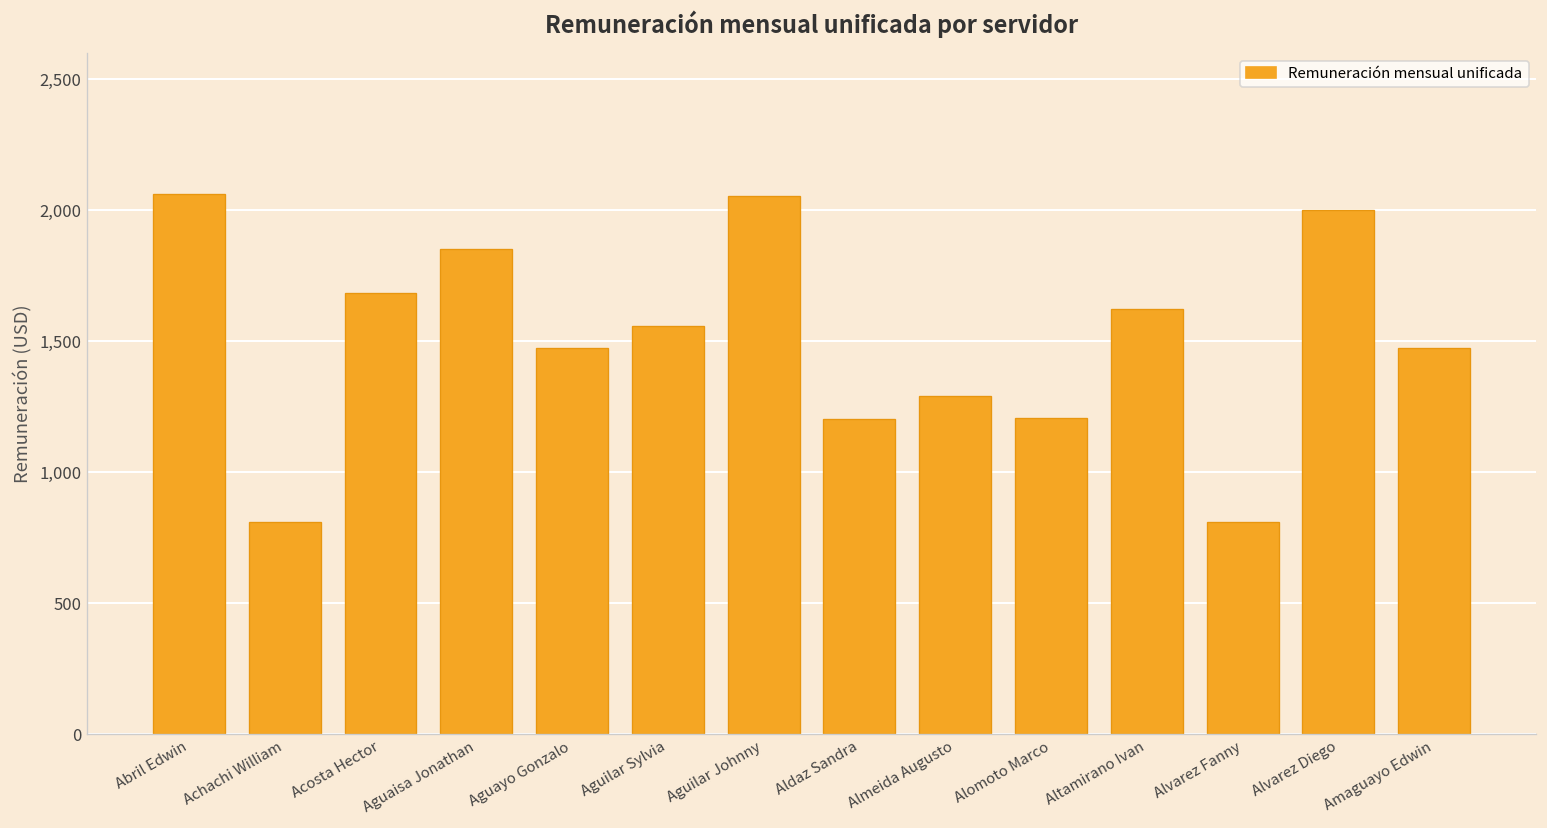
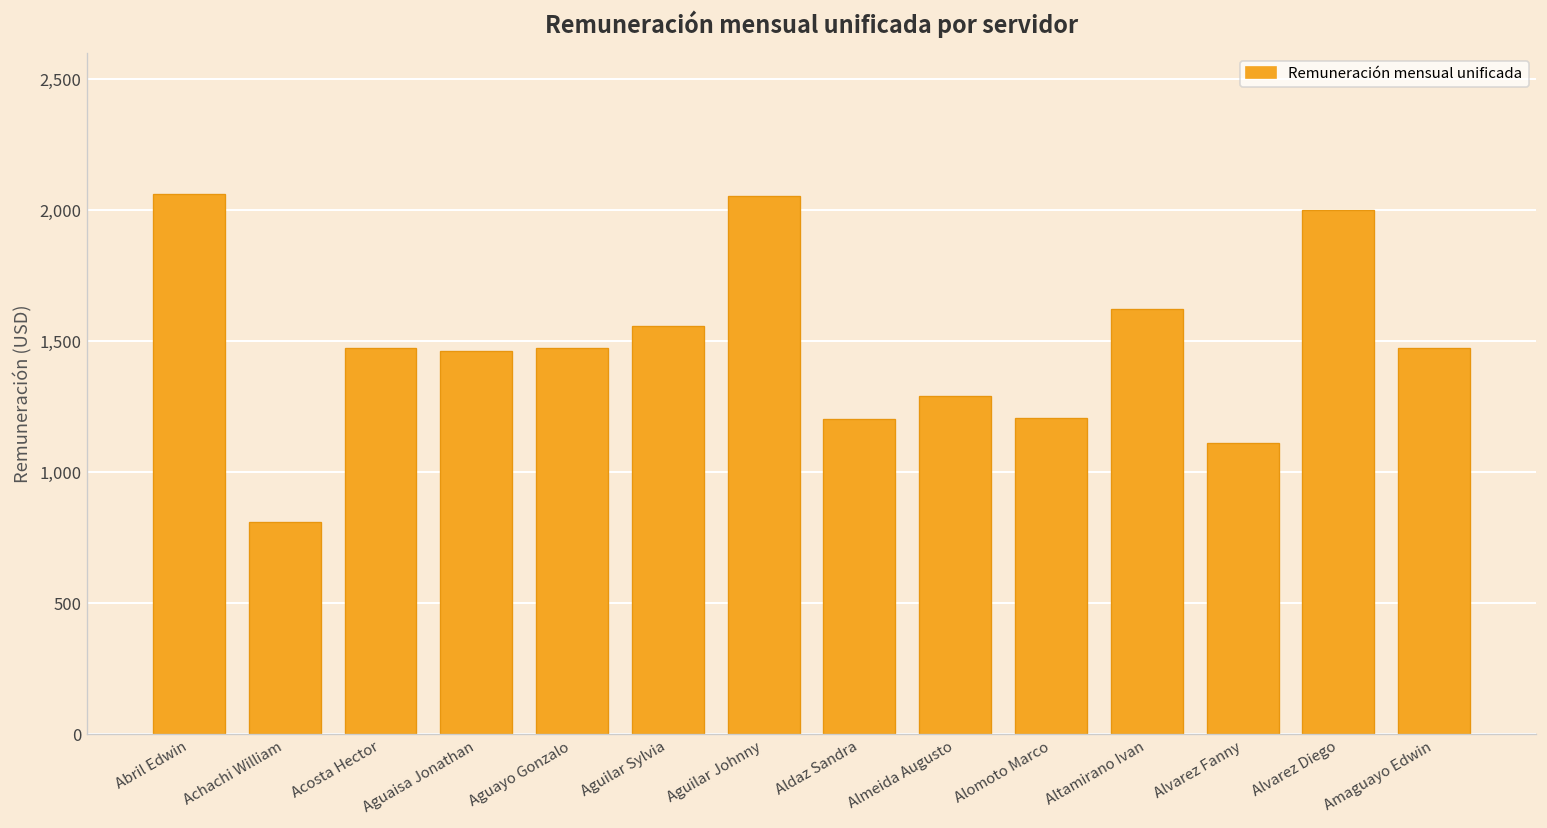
Acosta Hector: 1,680 -> 1,470
Aguaisa Jonathan: 1,850 -> 1,460
Alvarez Fanny: 810 -> 1,110
